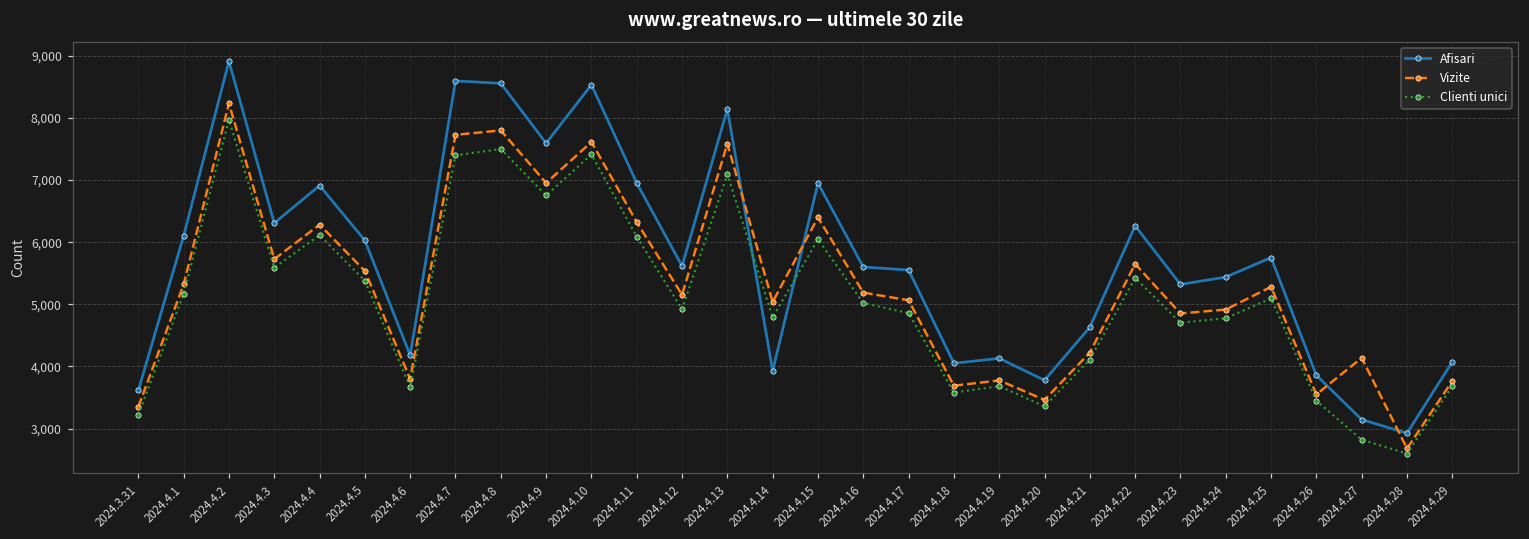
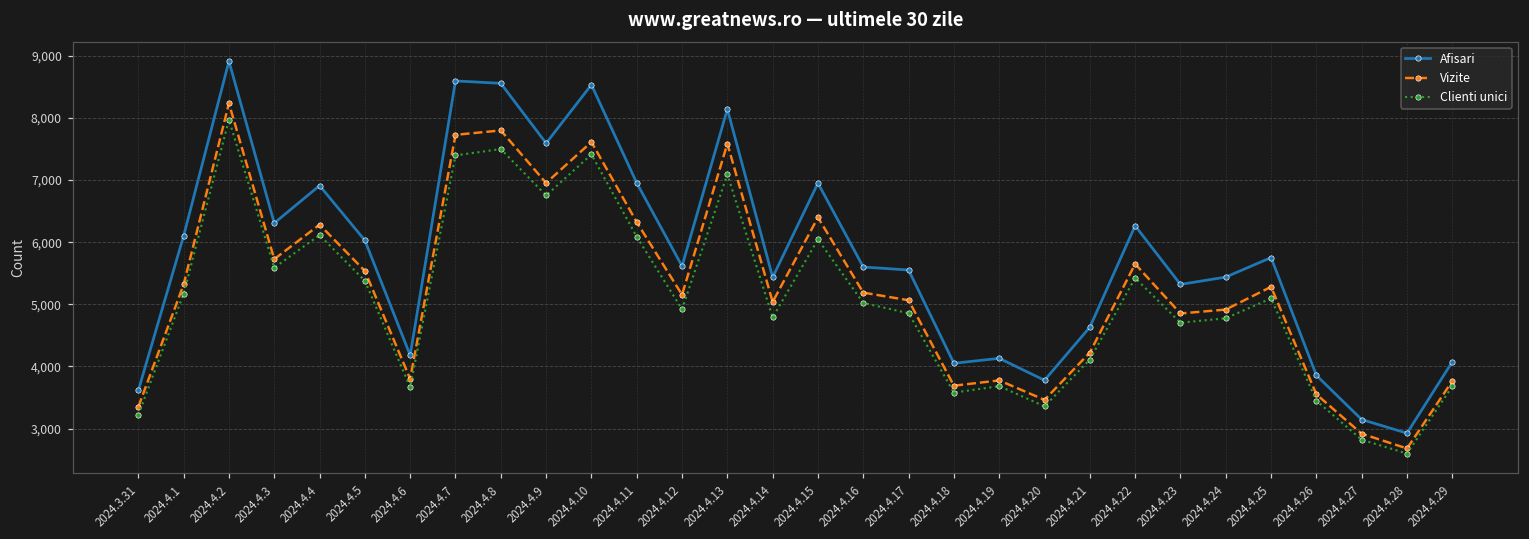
Afisari, 2024.4.14: 3,900 -> 5,400
Vizite, 2024.4.27: 4,100 -> 2,900
